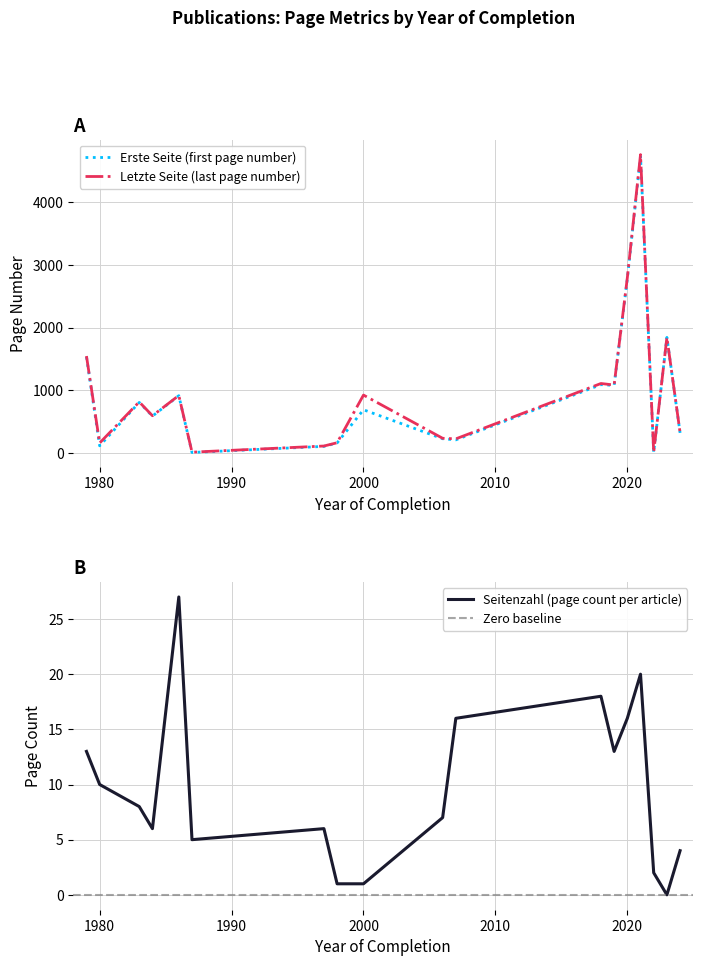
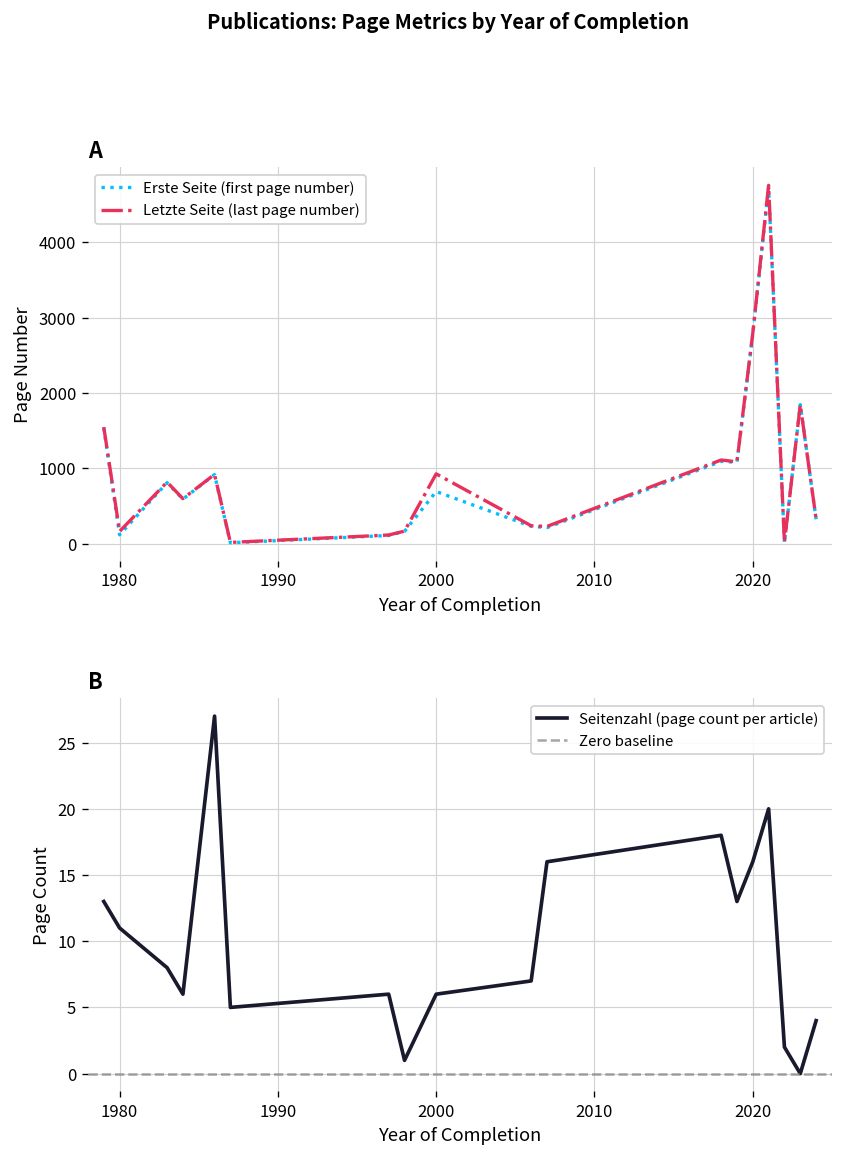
B, 1980: 10 -> 11
B, 2000: 1 -> 6
